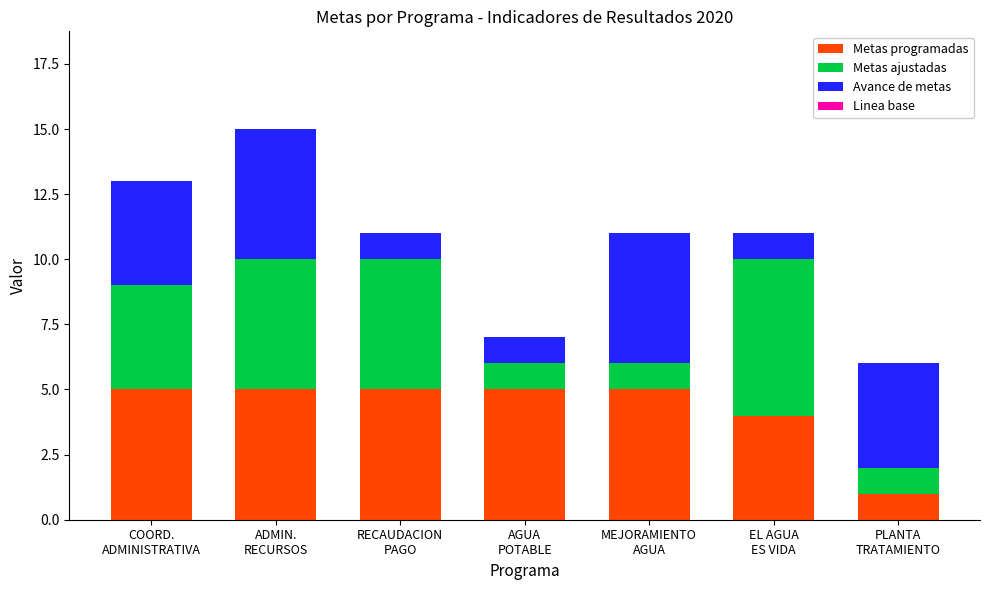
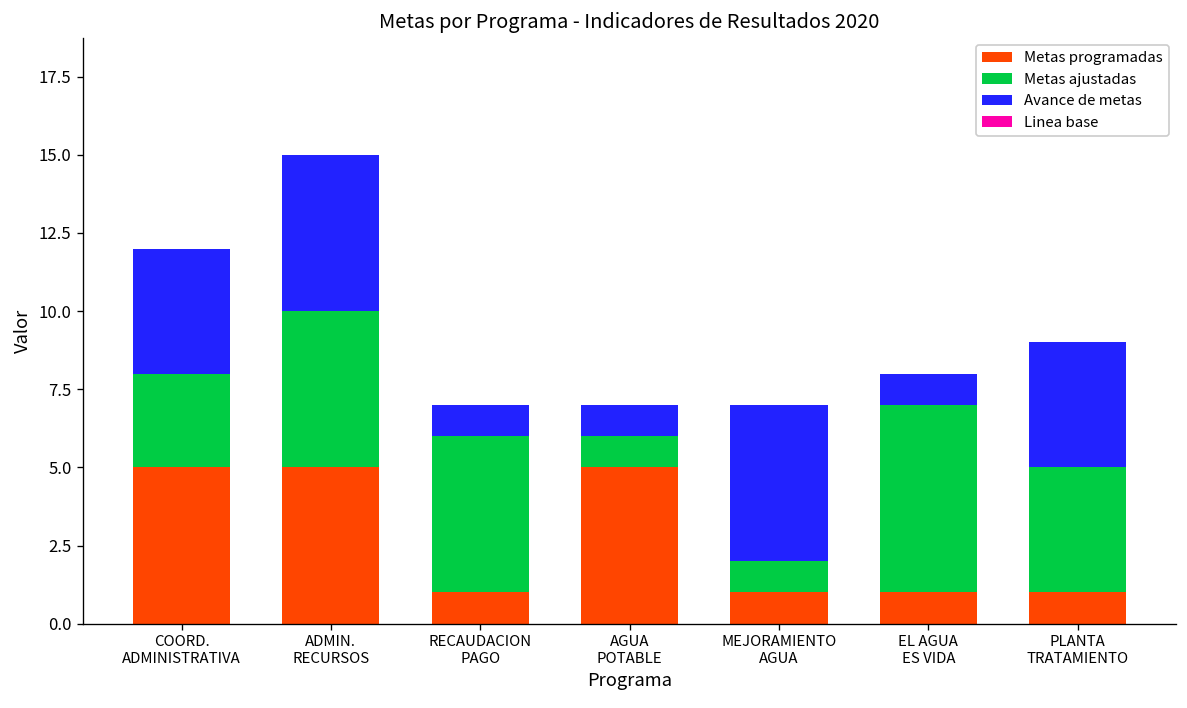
Metas ajustadas, COORD. ADMINISTRATIVA: 4 -> 3
Metas programadas, RECAUDACION PAGO: 5 -> 1
Metas programadas, MEJORAMIENTO AGUA: 5 -> 1
Metas programadas, EL AGUA ES VIDA: 4 -> 1
Metas ajustadas, PLANTA TRATAMIENTO: 1 -> 4
